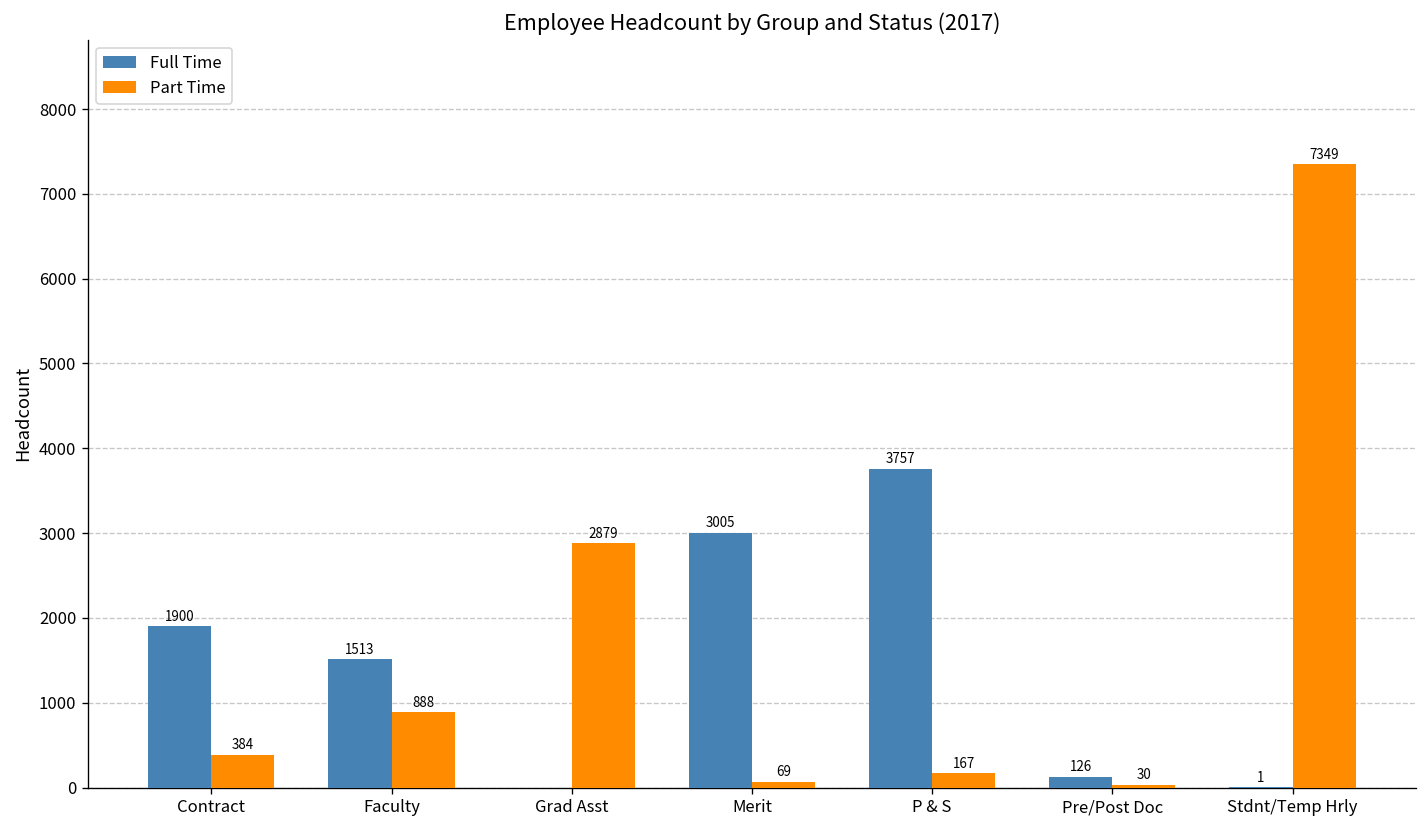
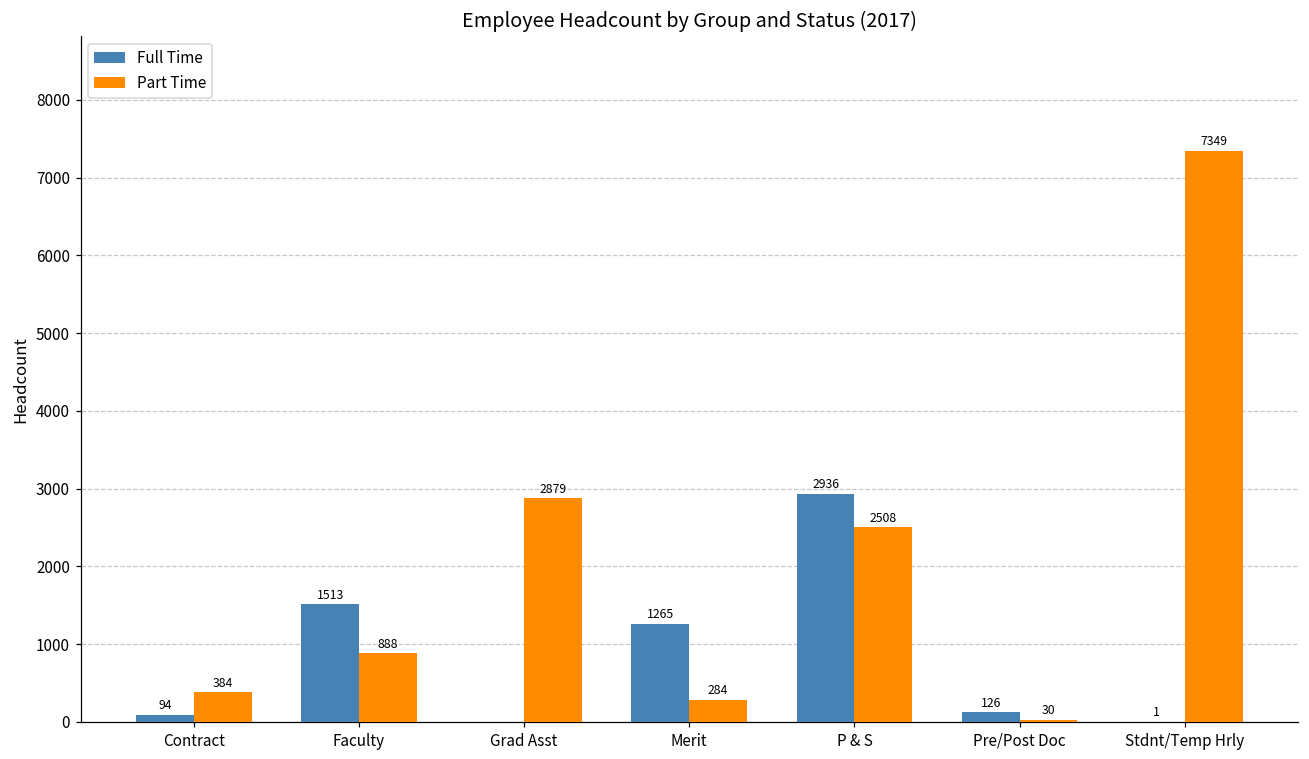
Full Time, Contract: 1900 -> 94
Full Time, Merit: 3005 -> 1265
Part Time, Merit: 69 -> 284
Full Time, P & S: 3757 -> 2936
Part Time, P & S: 167 -> 2508
